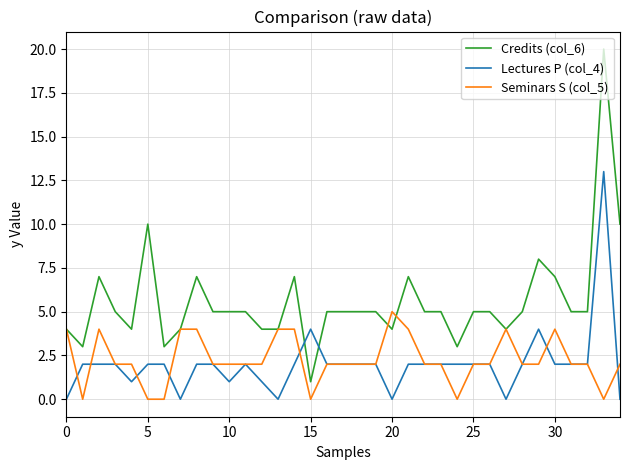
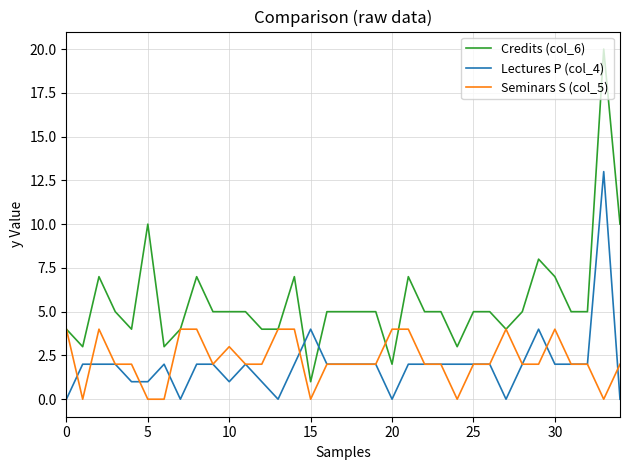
Lectures P (col_4), 5: 2 -> 1
Seminars S (col_5), 10: 2 -> 3
Credits (col_6), 20: 4 -> 2
Seminars S (col_5), 20: 5 -> 4
